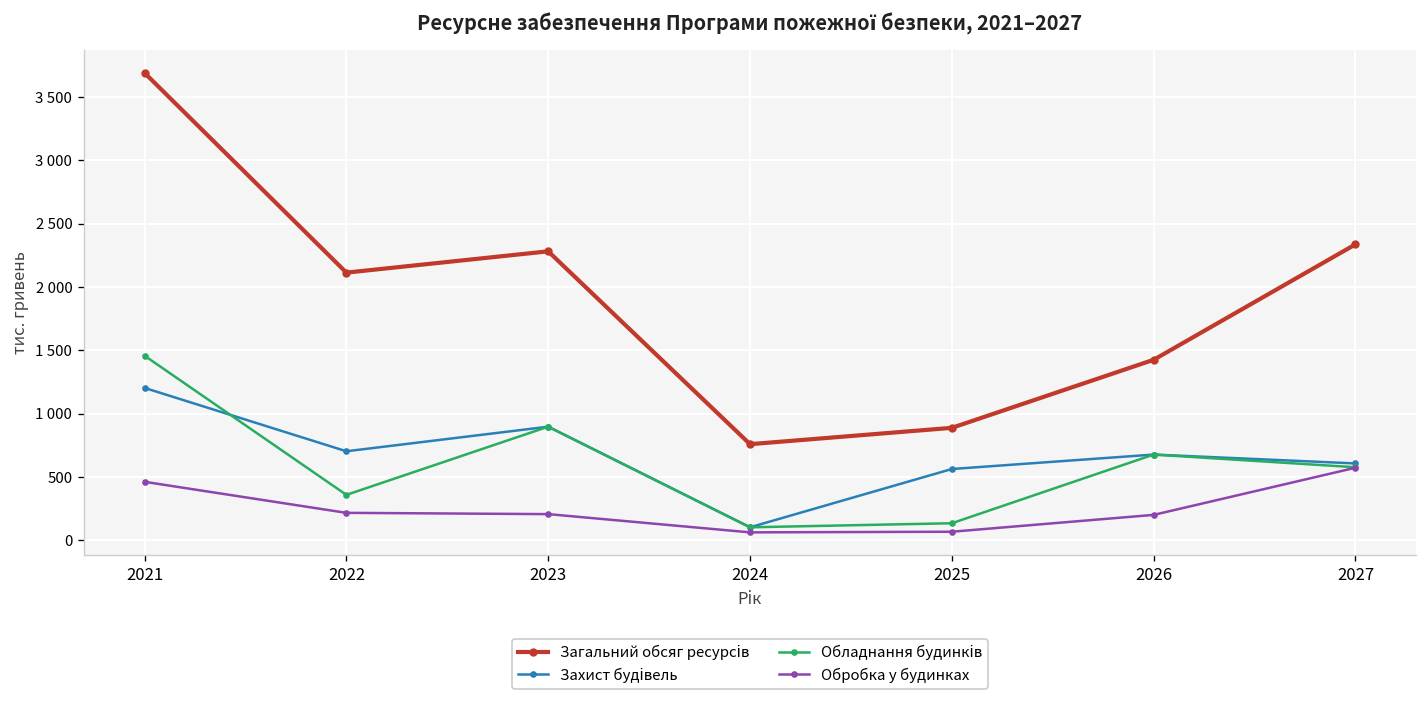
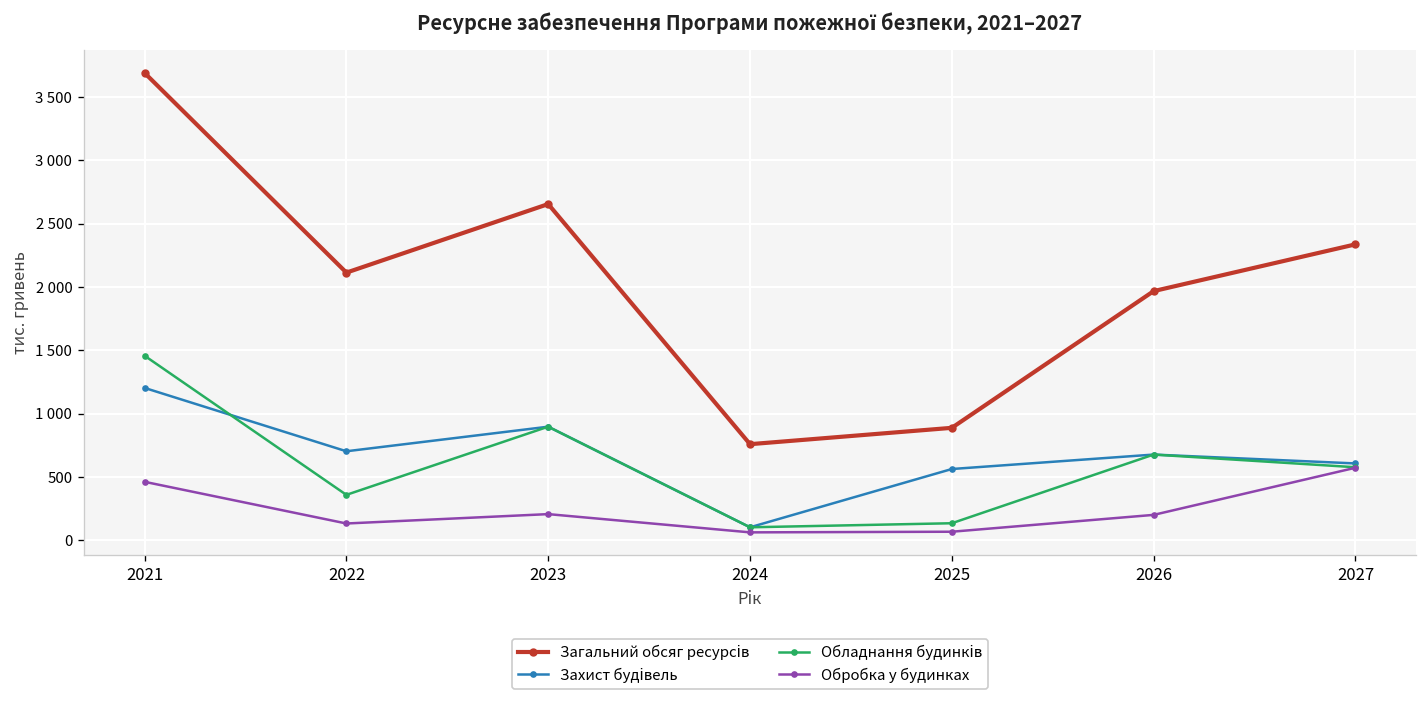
Обробка у будинках, 2022: 220 -> 130
Загальний обсяг ресурсів, 2023: 2280 -> 2650
Загальний обсяг ресурсів, 2026: 1430 -> 1970
